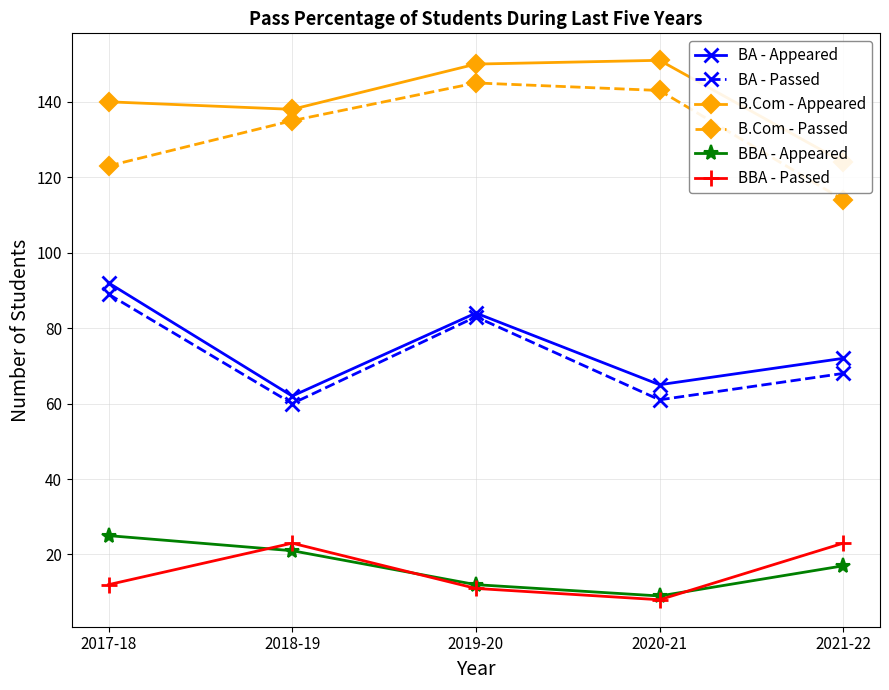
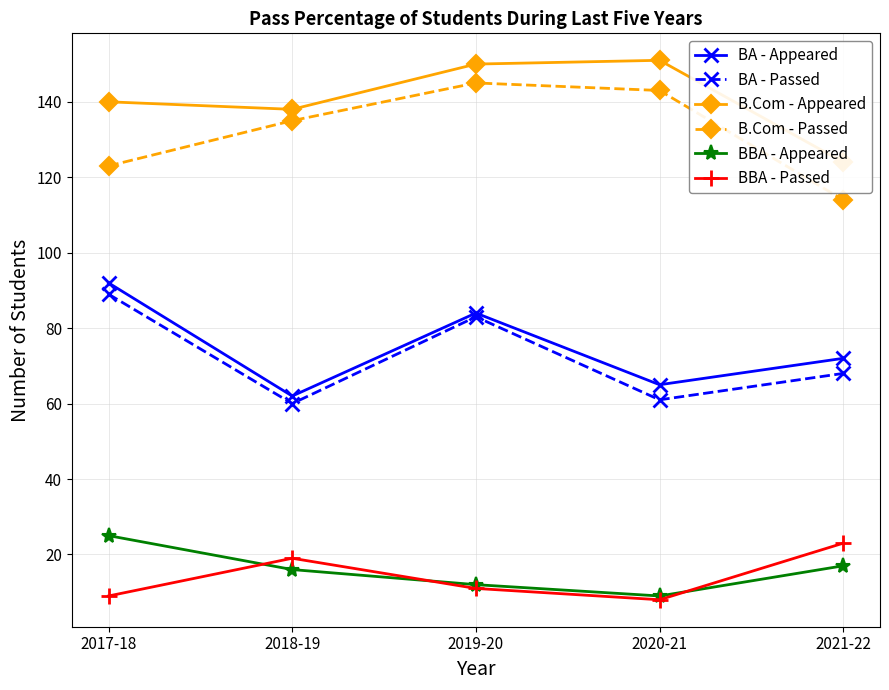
BBA - Passed, 2017-18: 12 -> 9
BBA - Appeared, 2018-19: 21 -> 16
BBA - Passed, 2018-19: 23 -> 19
